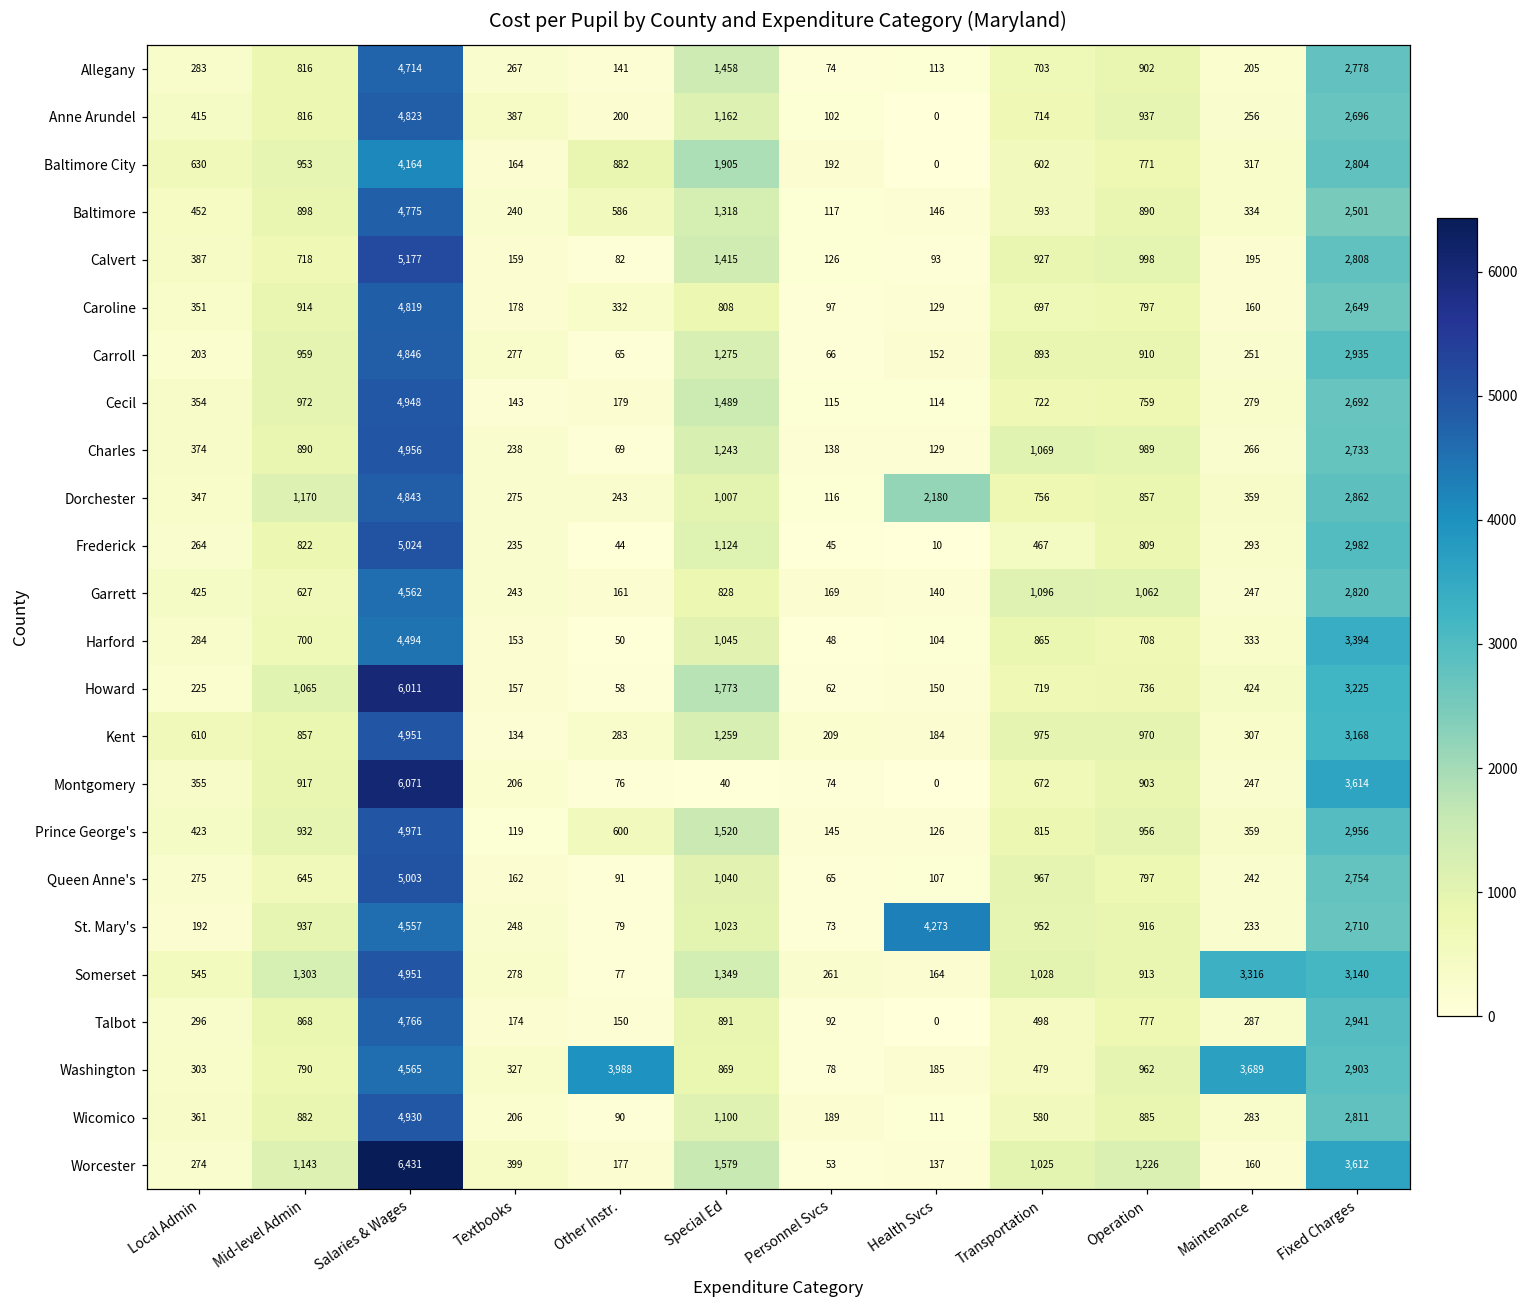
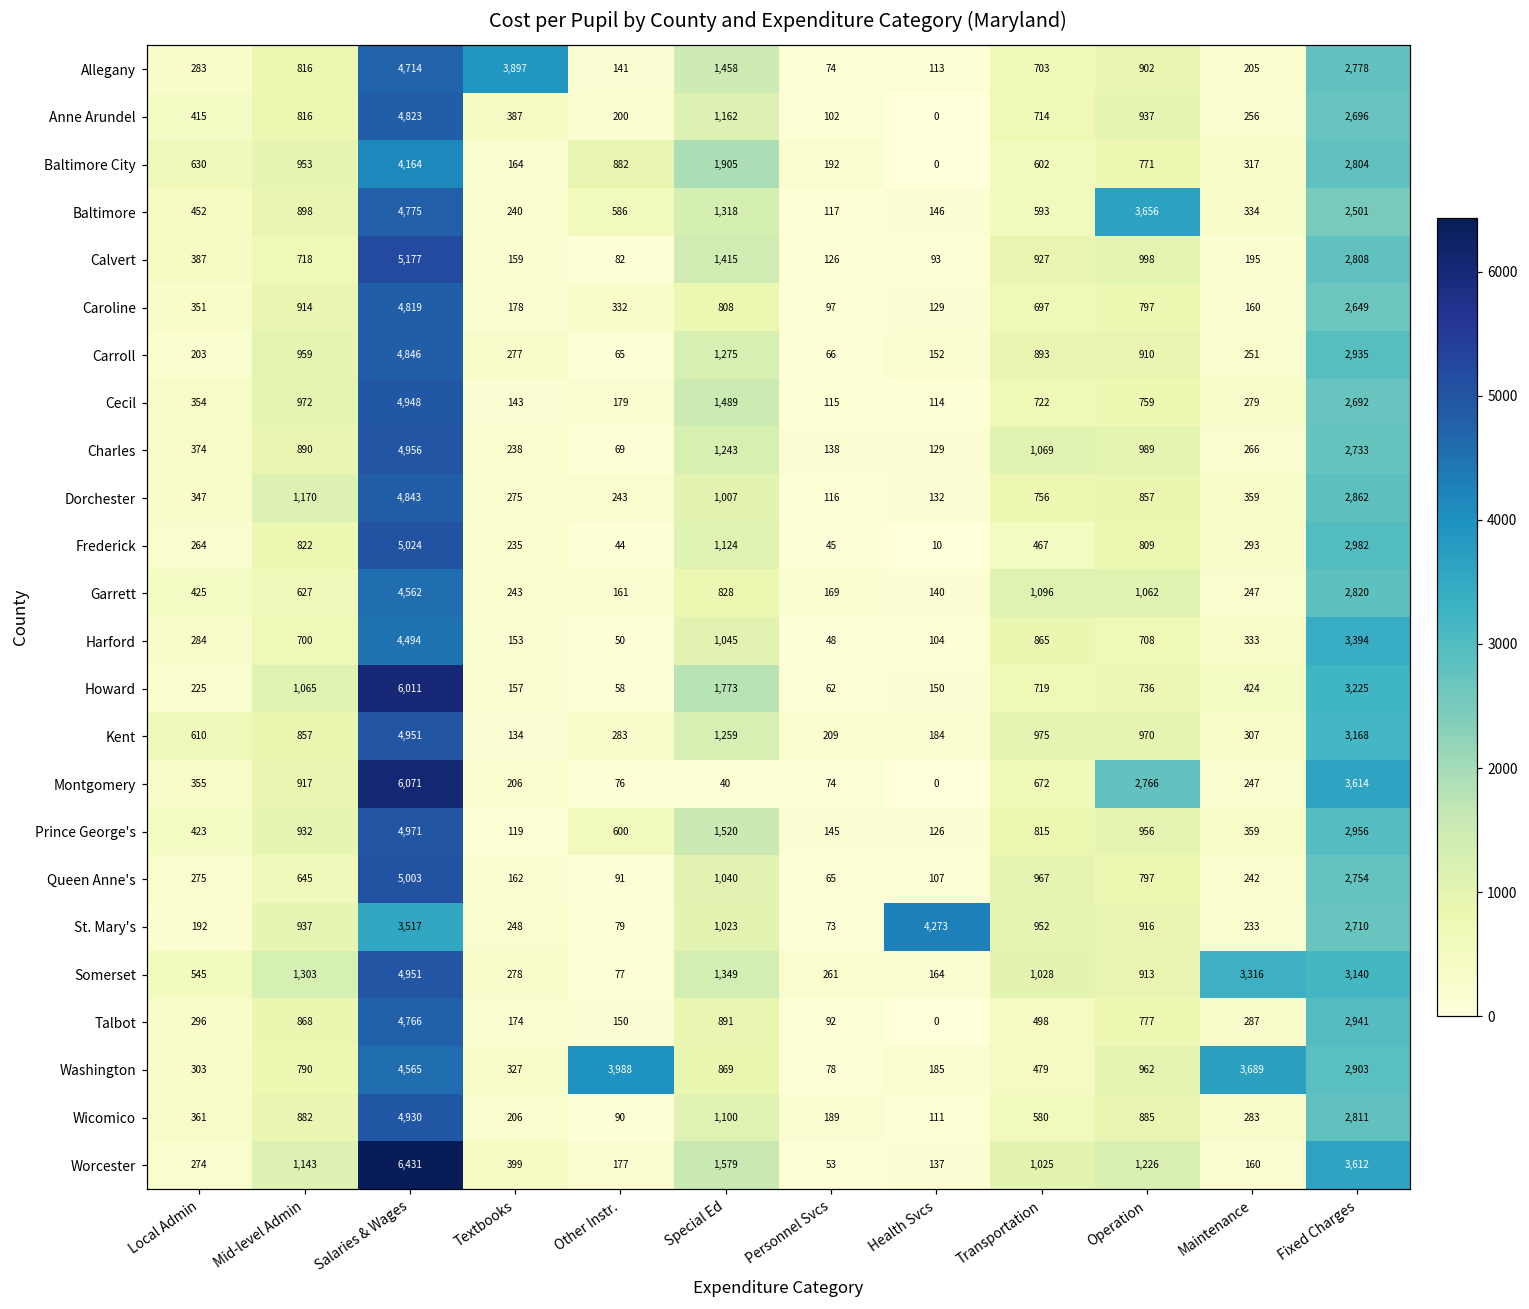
Allegany, Textbooks: 267 -> 3,897
Baltimore, Operation: 890 -> 3,656
Dorchester, Health Svcs: 2,180 -> 132
Montgomery, Operation: 903 -> 2,766
St. Mary's, Salaries & Wages: 4,557 -> 3,517
